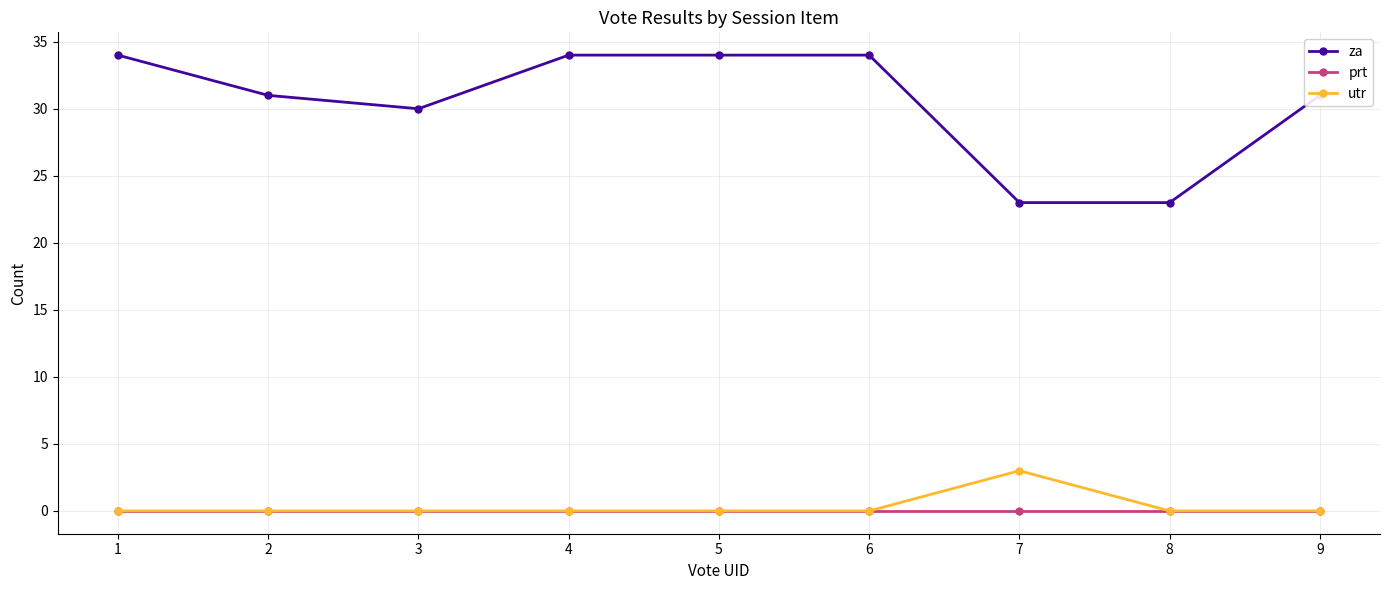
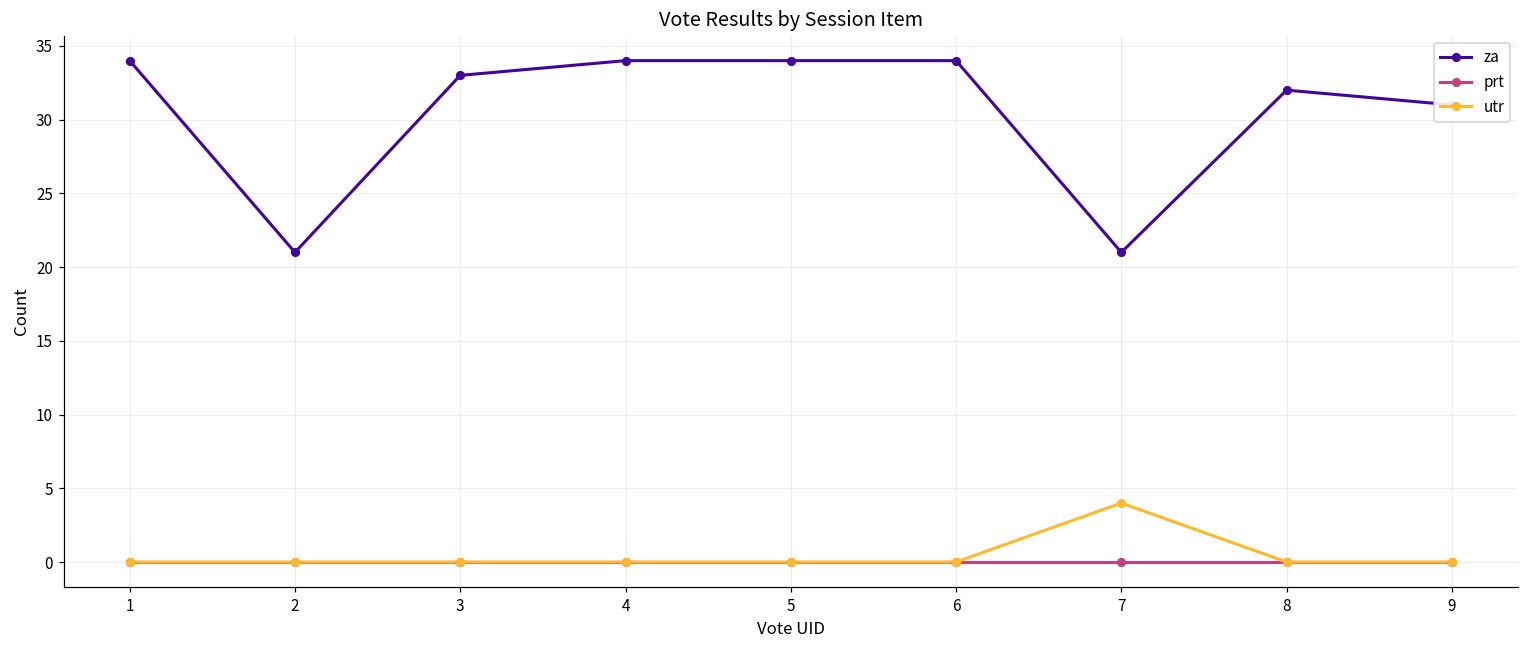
za, 2: 31 -> 21
za, 3: 30 -> 33
za, 7: 23 -> 21
utr, 7: 3 -> 4
za, 8: 23 -> 32
